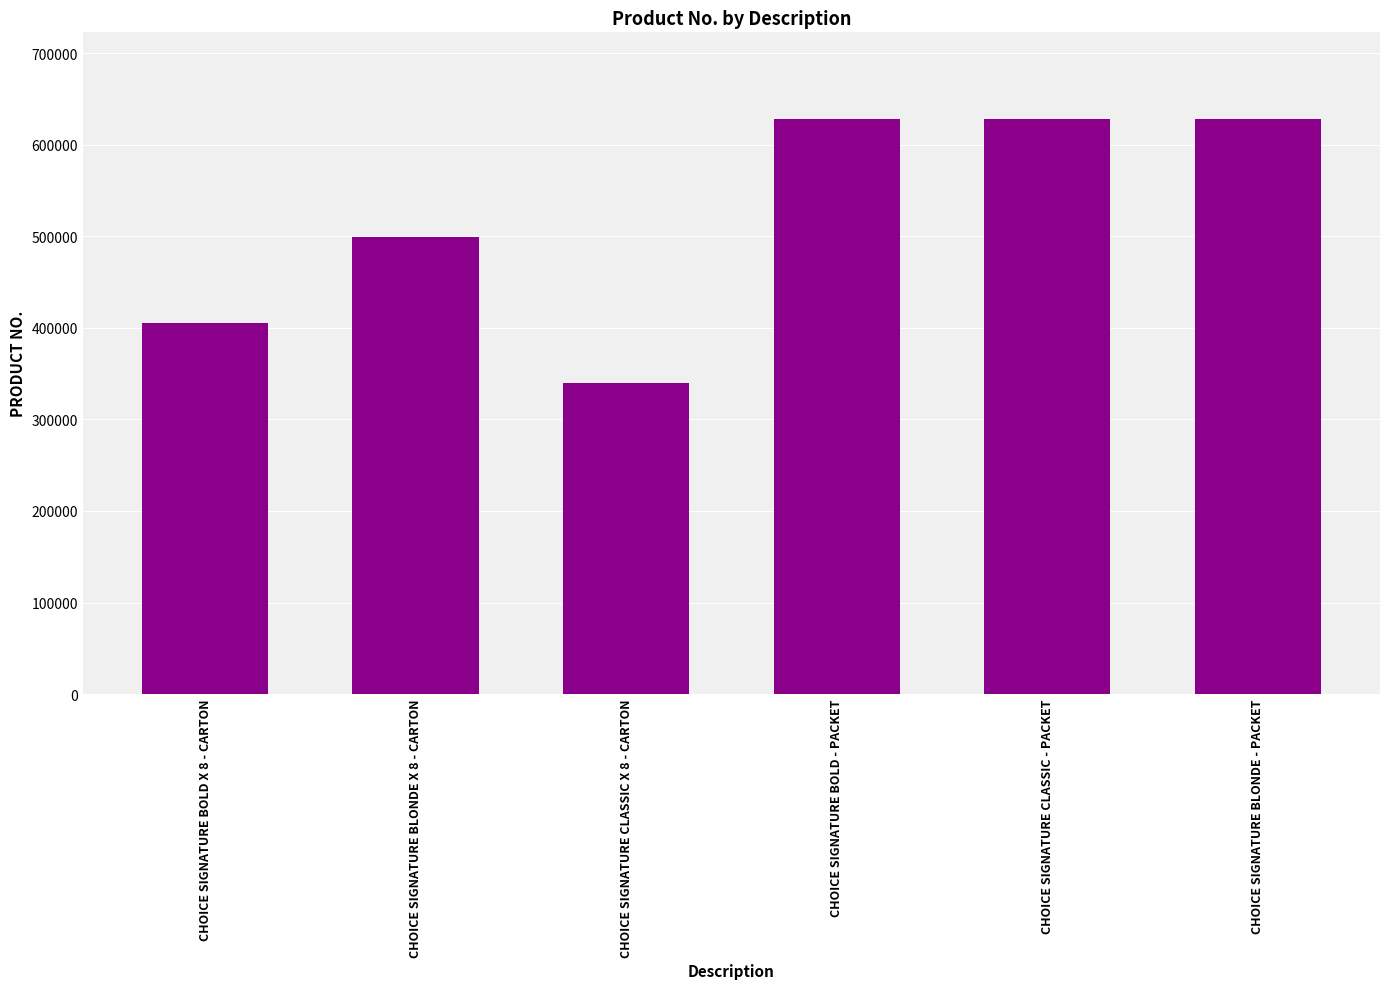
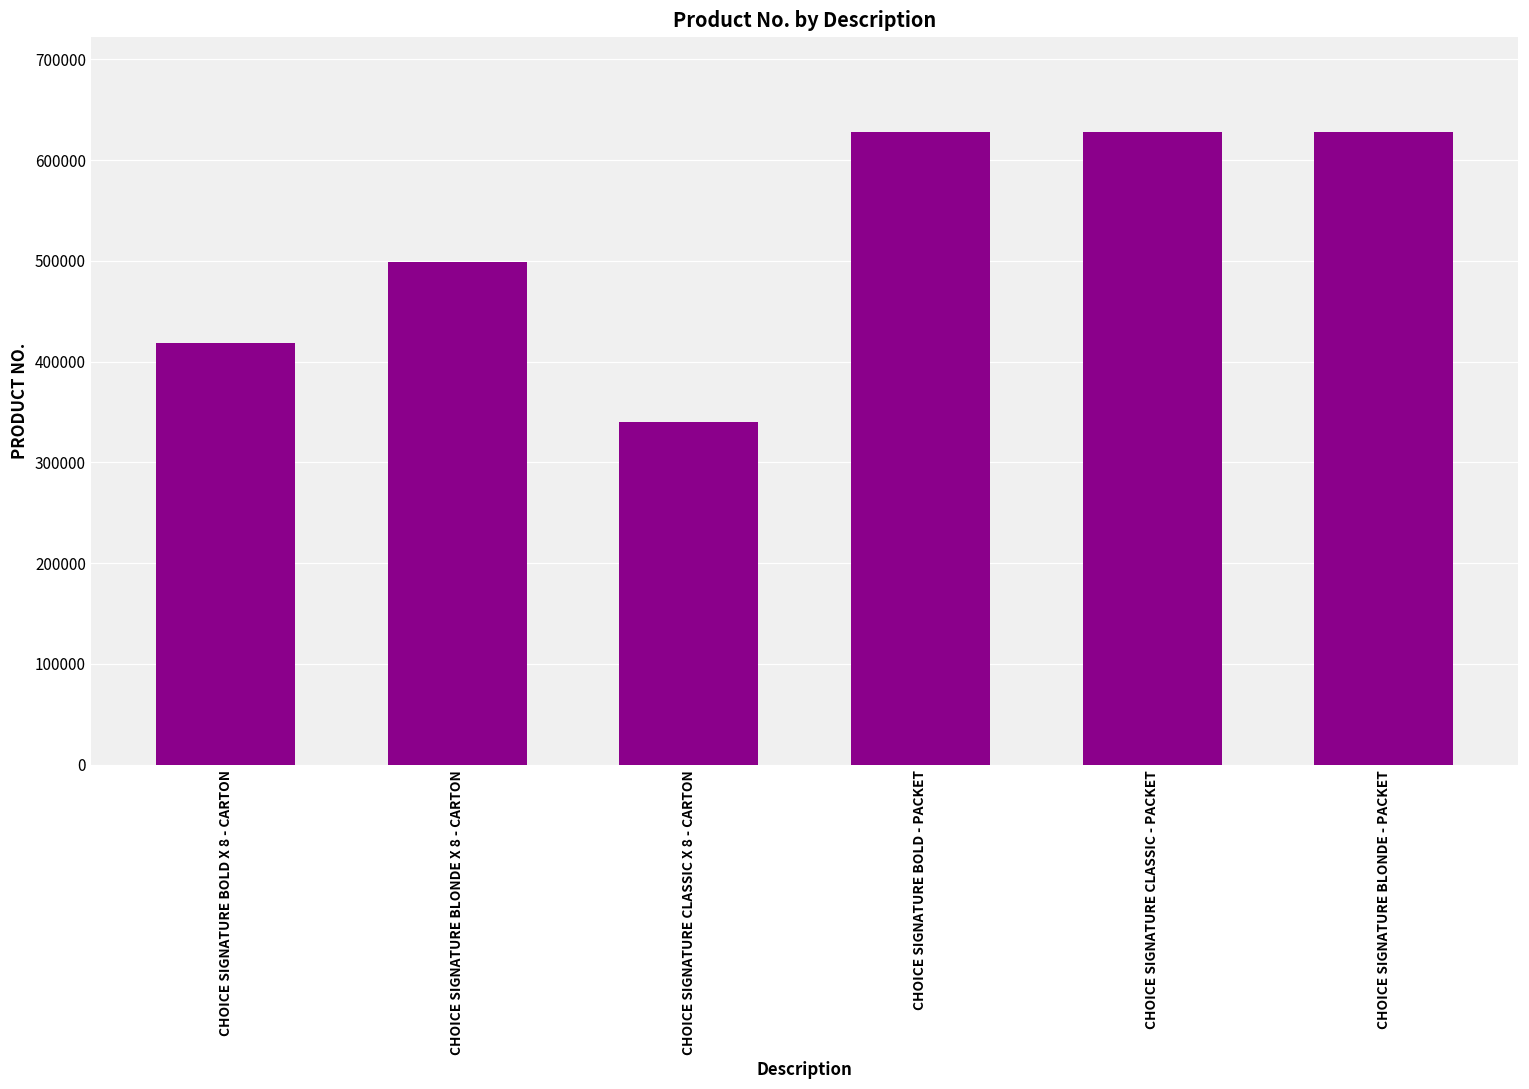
CHOICE SIGNATURE BOLD X 8 - CARTON: 410000 -> 420000
